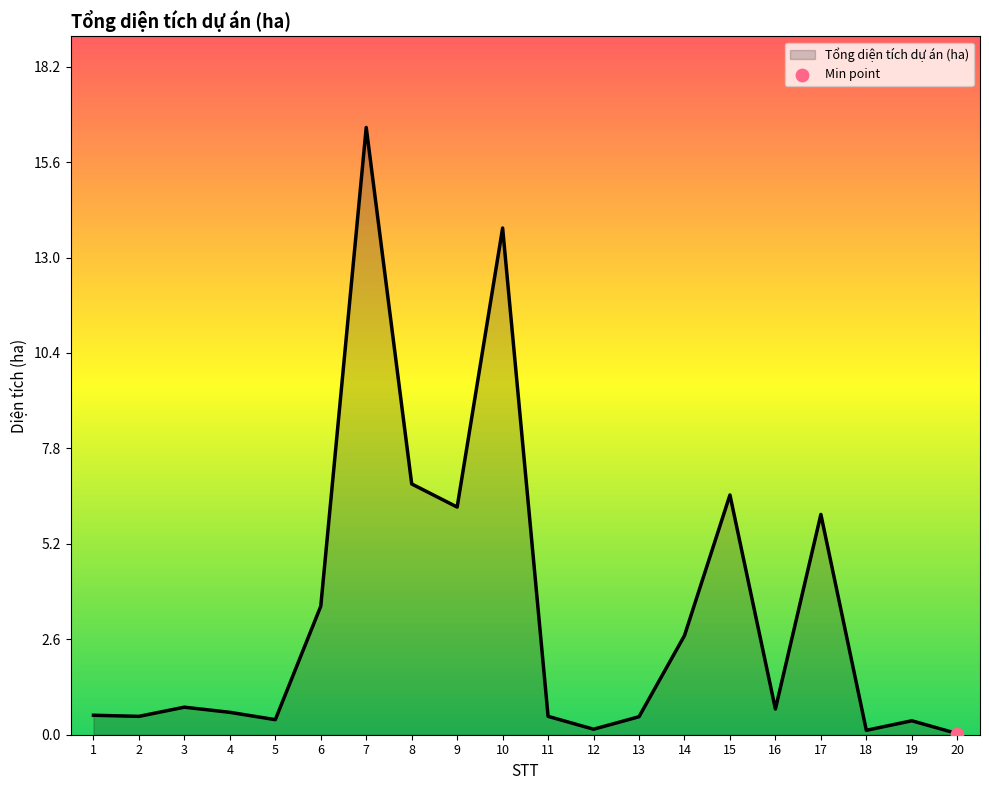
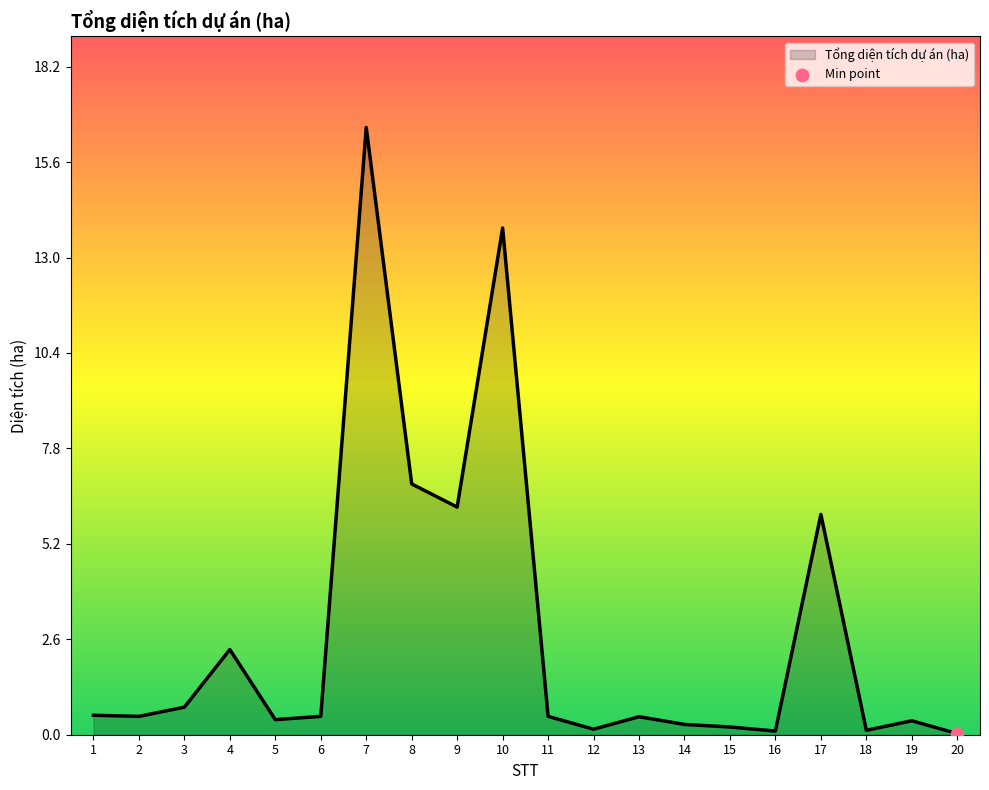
Tổng diện tích dự án (ha), 4: 0.6 -> 2.3
Tổng diện tích dự án (ha), 6: 3.5 -> 0.5
Tổng diện tích dự án (ha), 14: 2.7 -> 0.3
Tổng diện tích dự án (ha), 15: 6.5 -> 0.2
Tổng diện tích dự án (ha), 16: 0.7 -> 0.1
